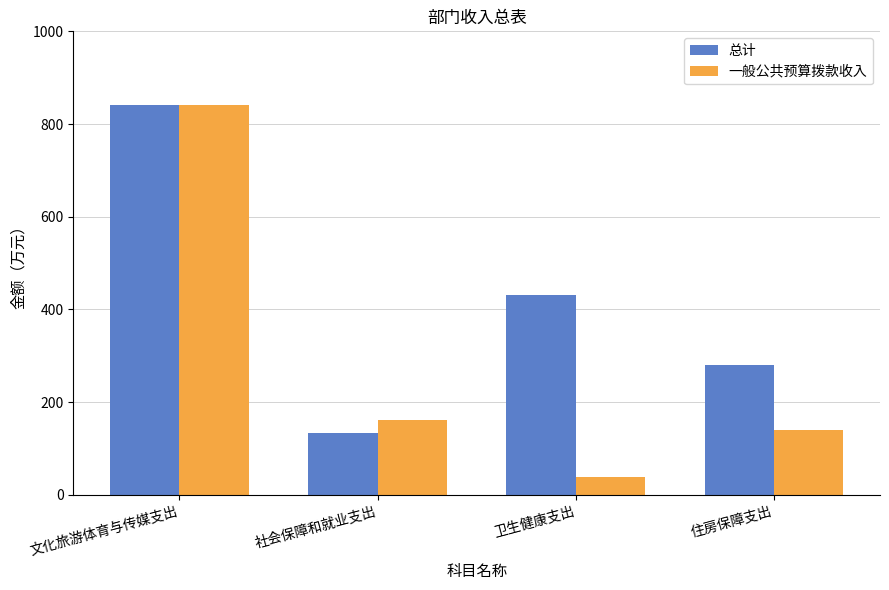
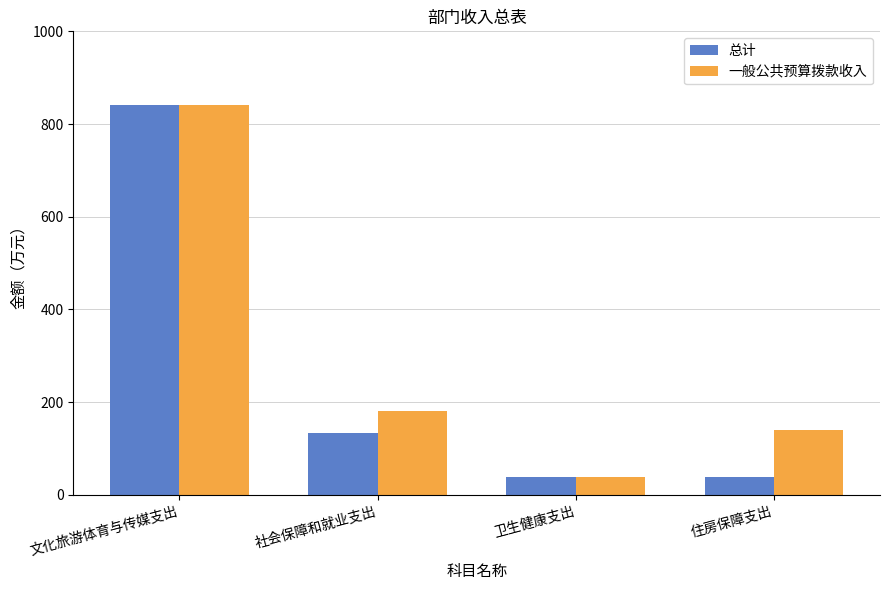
一般公共预算拨款收入, 社会保障和就业支出: 160 -> 180
总计, 卫生健康支出: 430 -> 40
总计, 住房保障支出: 280 -> 40
